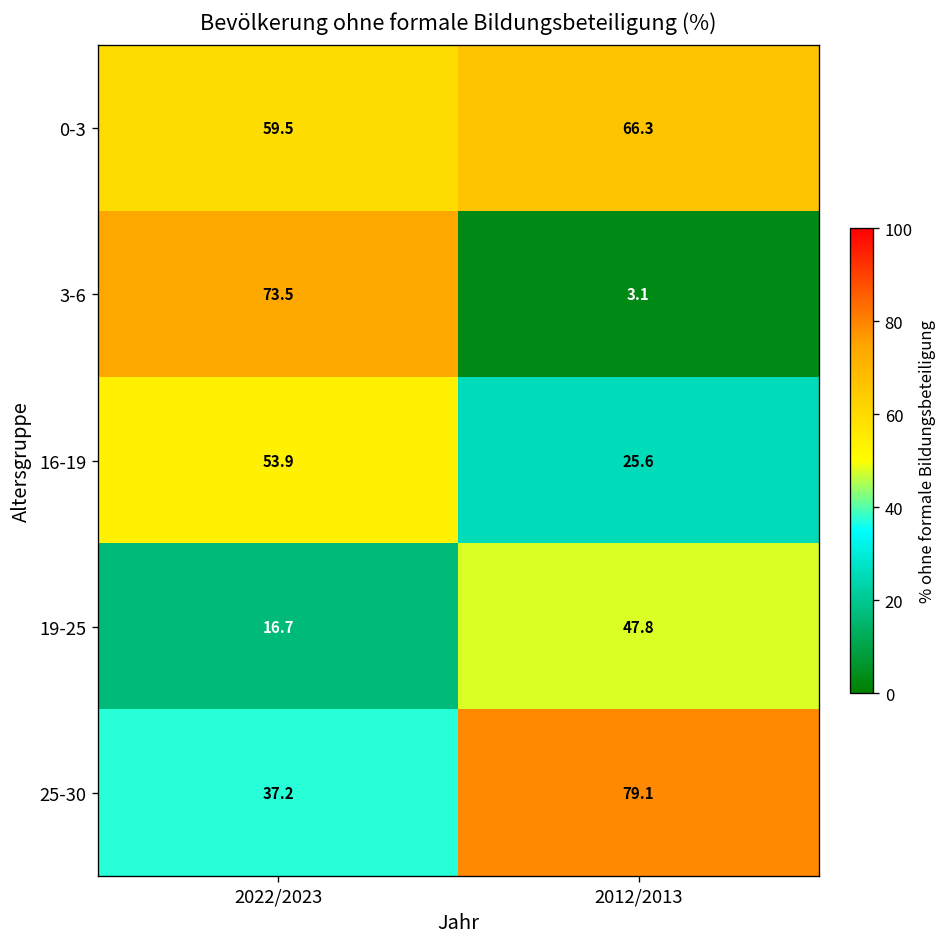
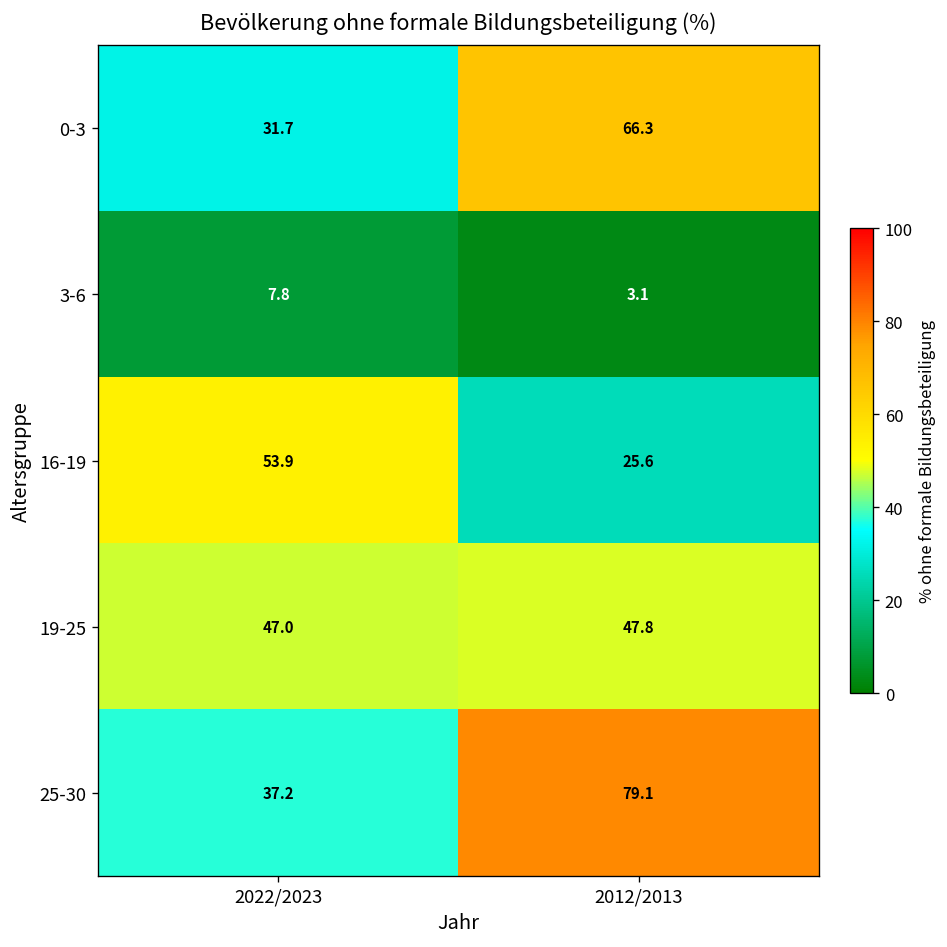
0-3, 2022/2023: 59.5 -> 31.7
3-6, 2022/2023: 73.5 -> 7.8
19-25, 2022/2023: 16.7 -> 47.0
